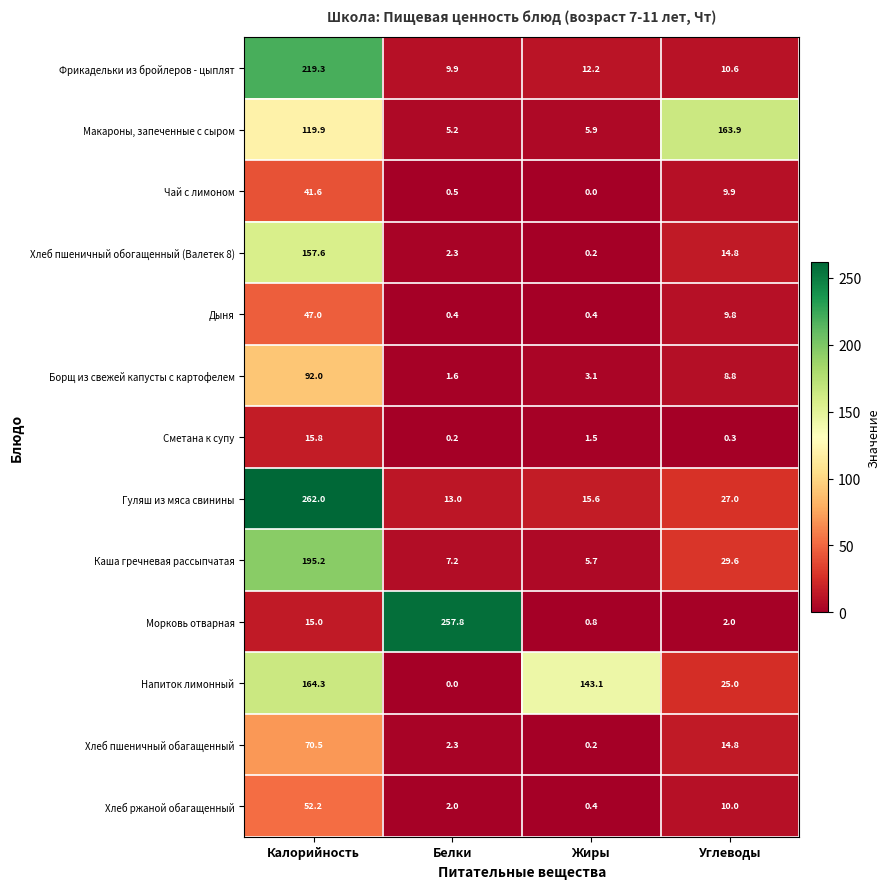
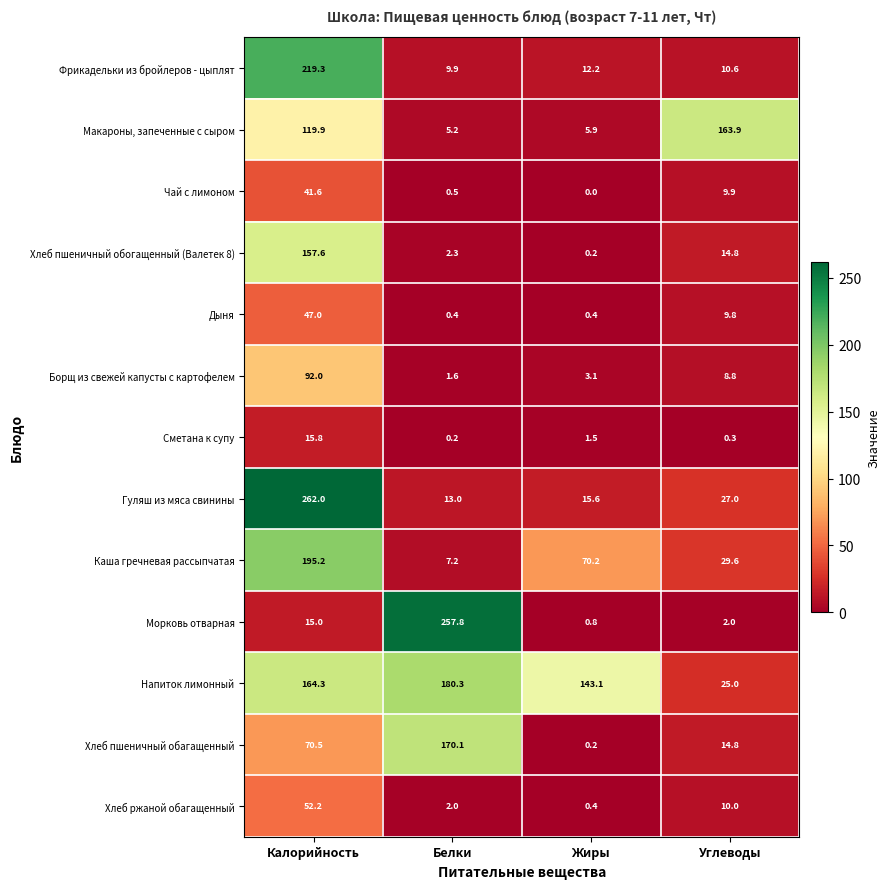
Каша гречневая рассыпчатая, Жиры: 5.7 -> 70.2
Напиток лимонный, Белки: 0.0 -> 180.3
Хлеб пшеничный обагащенный, Белки: 2.3 -> 170.1
